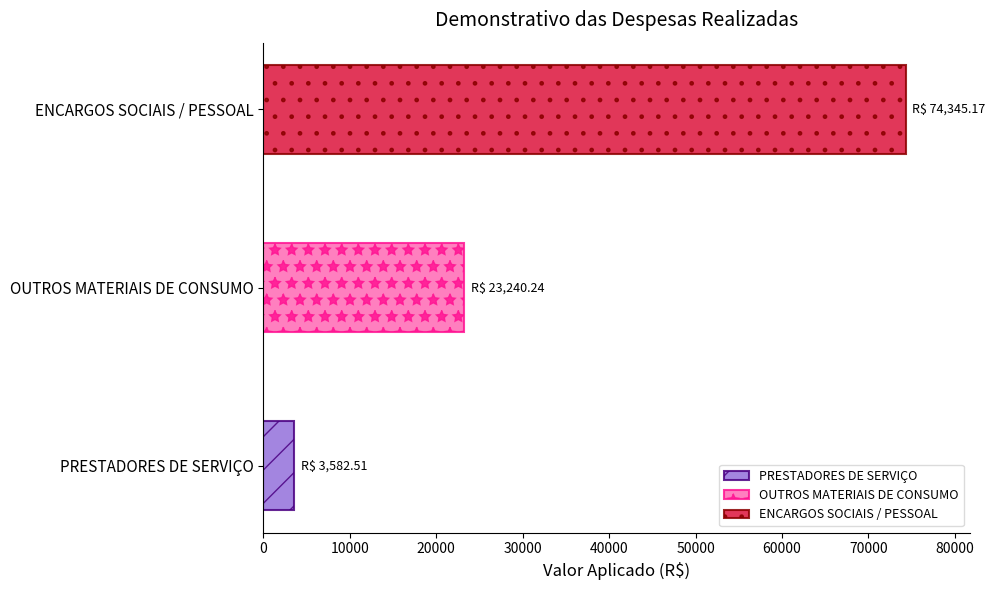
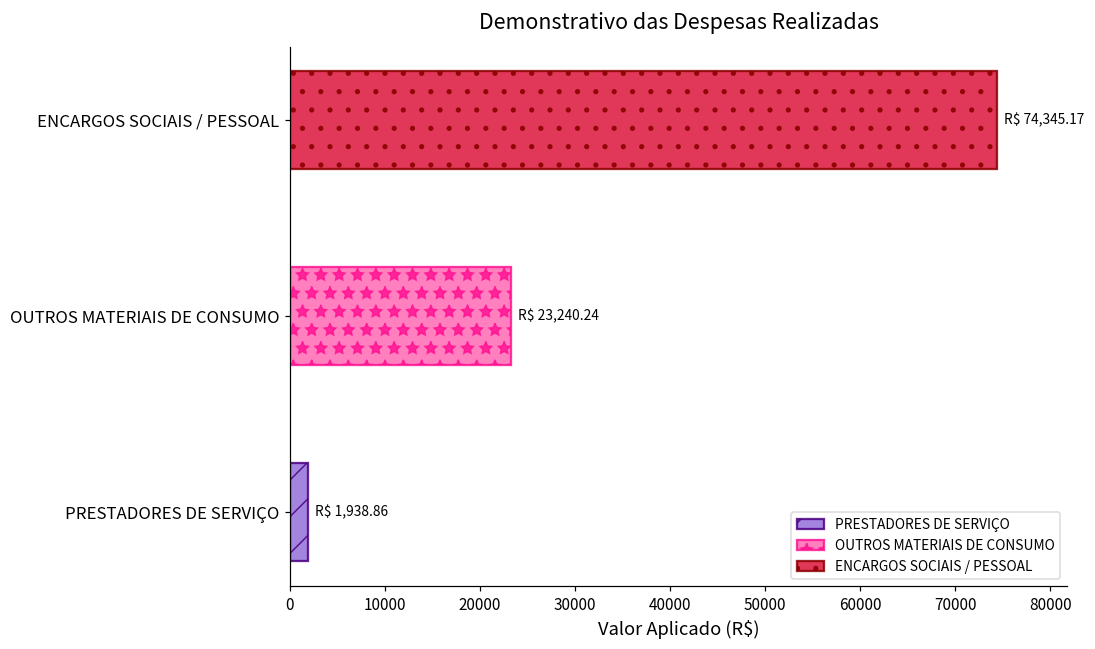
PRESTADORES DE SERVIÇO: 3,582.51 -> 1,938.86
